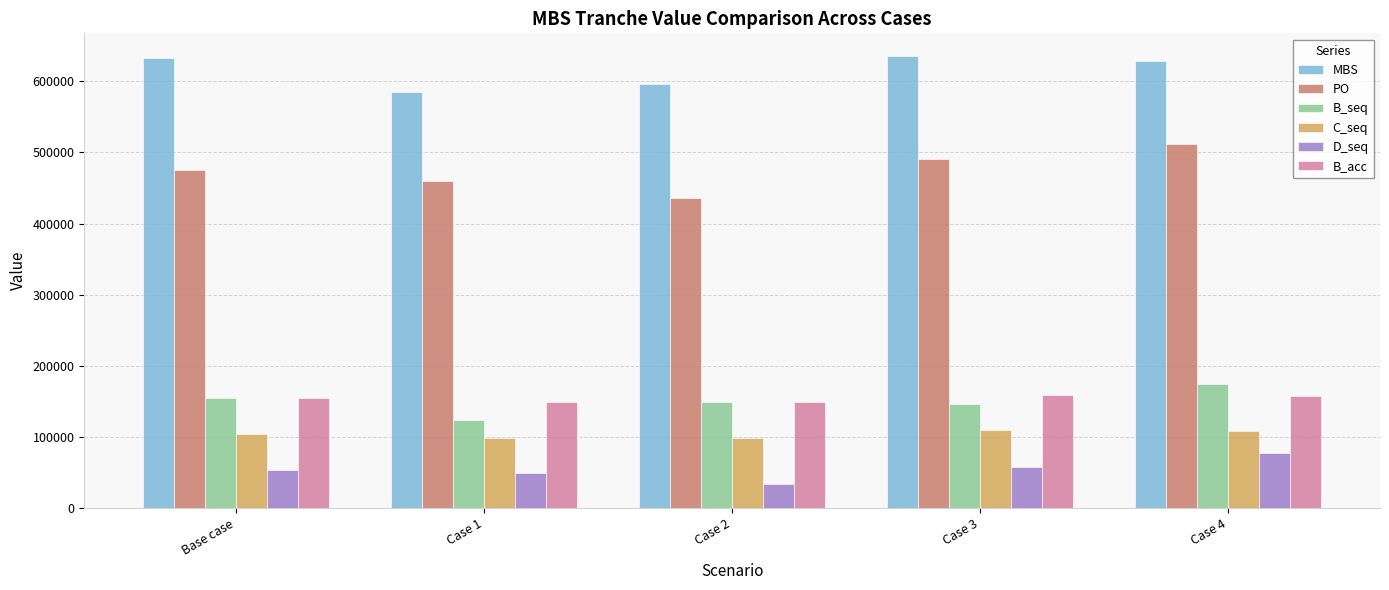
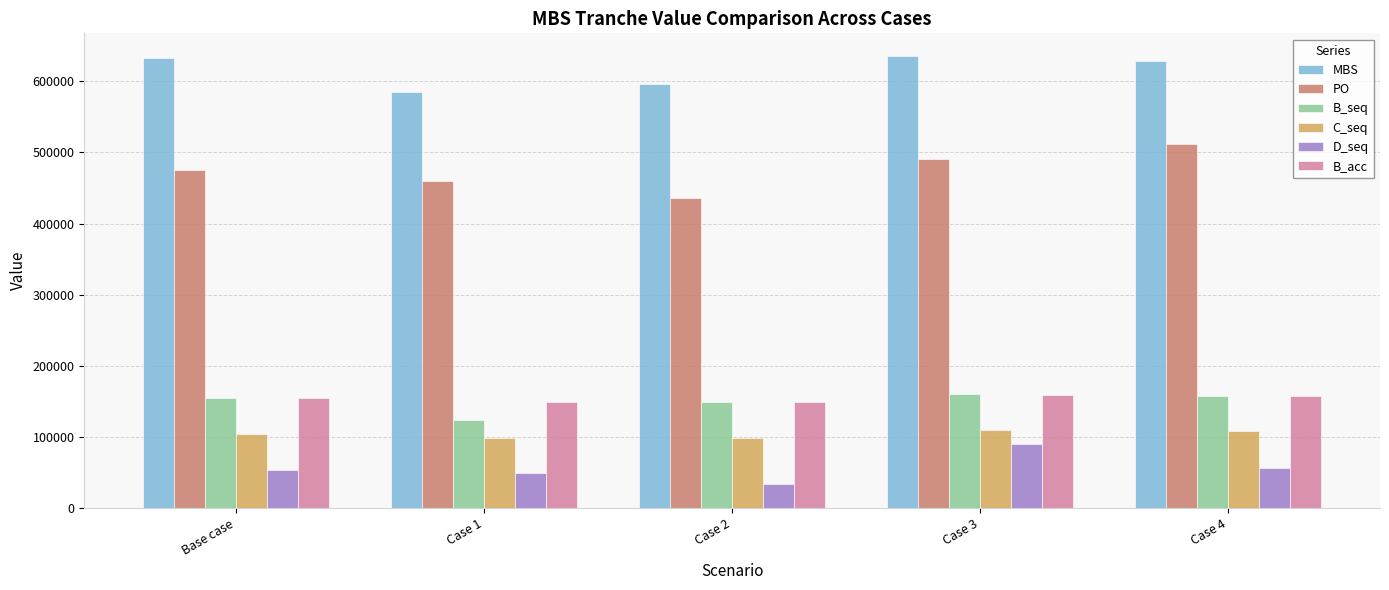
B_seq, Case 3: 150000 -> 160000
D_seq, Case 3: 60000 -> 90000
B_seq, Case 4: 170000 -> 160000
D_seq, Case 4: 80000 -> 60000
